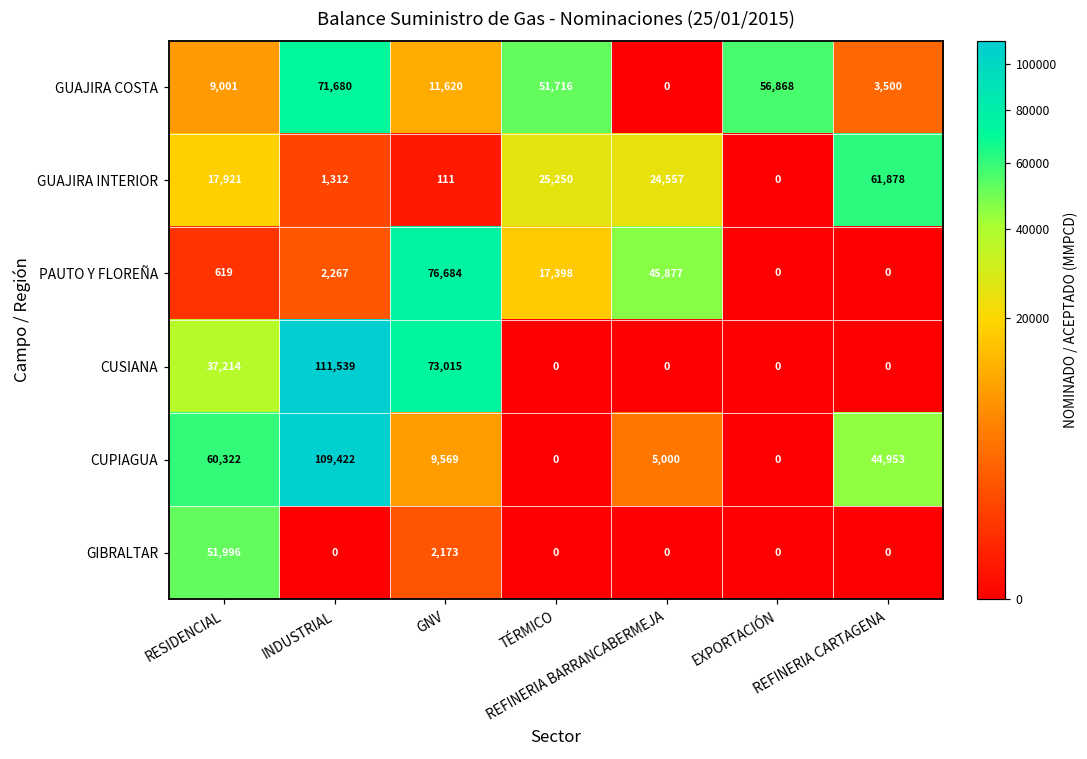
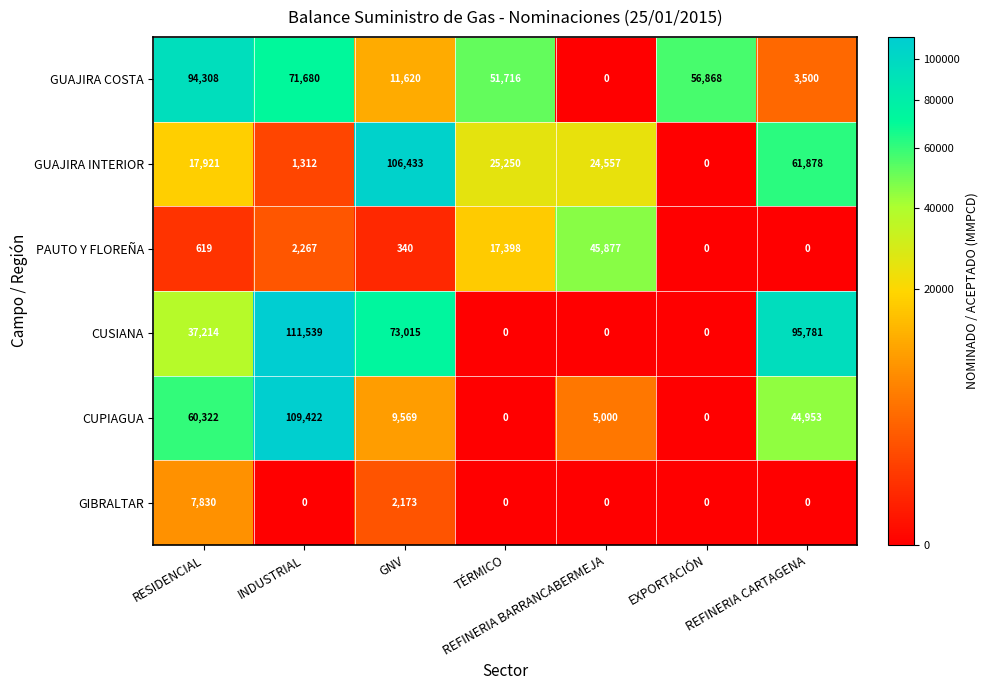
GUAJIRA COSTA, RESIDENCIAL: 9,001 -> 94,308
GUAJIRA INTERIOR, GNV: 111 -> 106,433
PAUTO Y FLOREÑA, GNV: 76,684 -> 340
CUSIANA, REFINERIA CARTAGENA: 0 -> 95,781
GIBRALTAR, RESIDENCIAL: 51,996 -> 7,830
